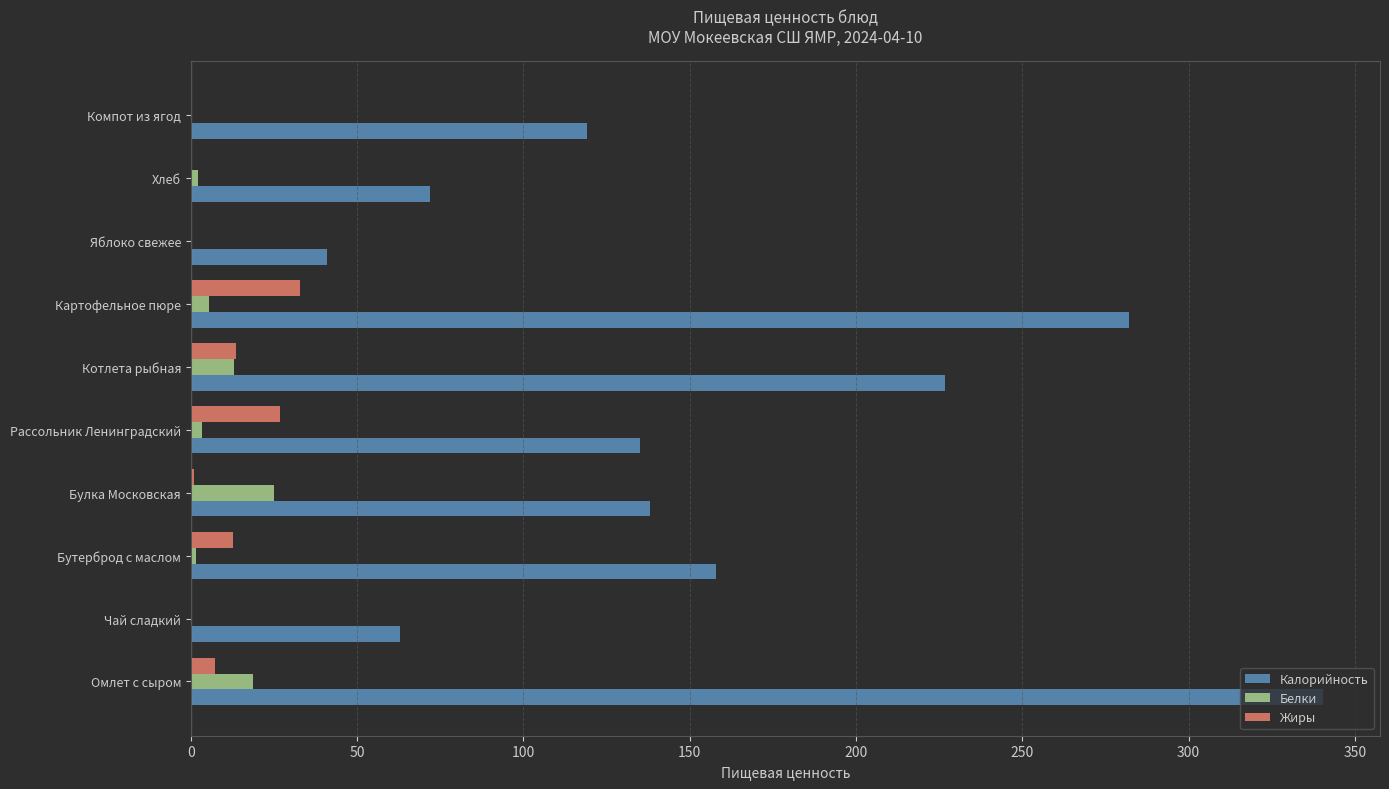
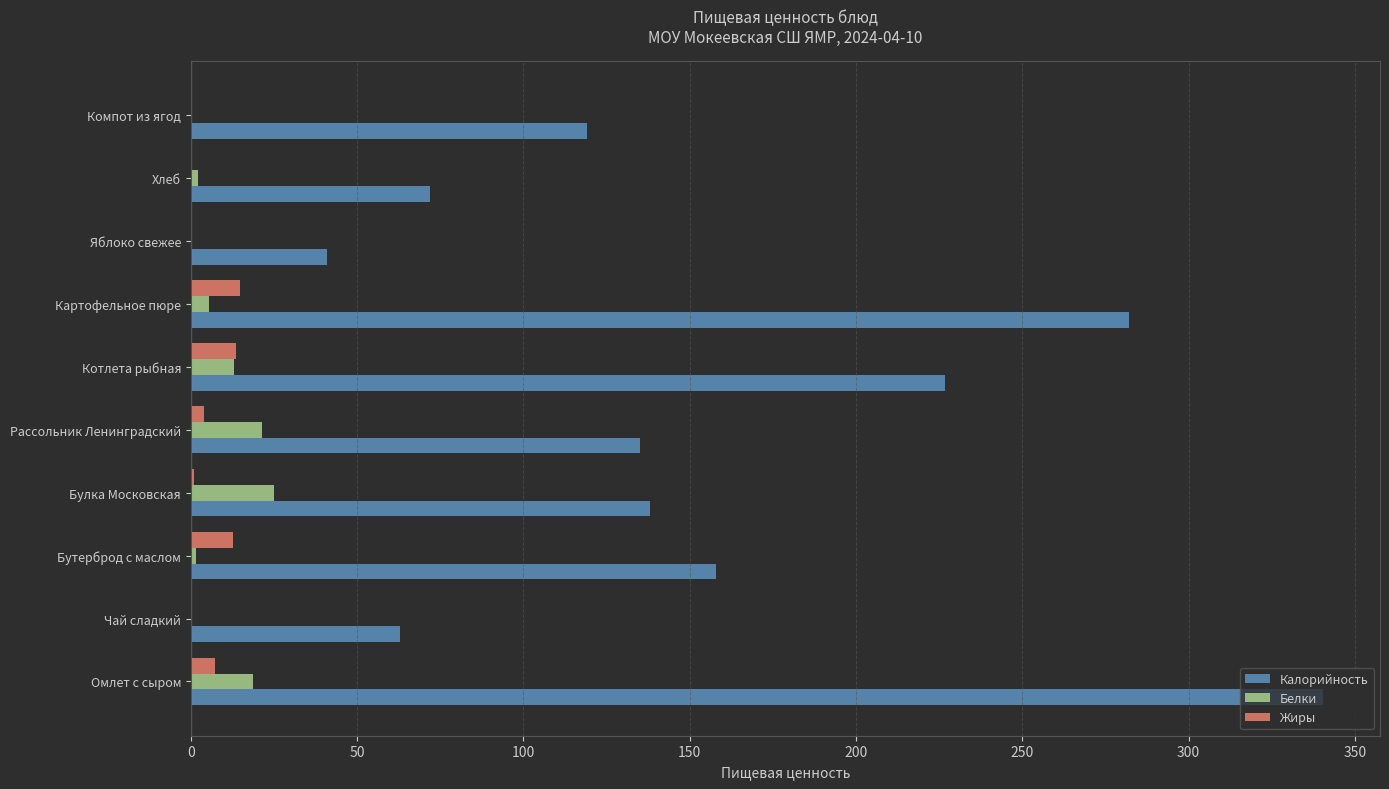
Жиры, Картофельное пюре: 33 -> 15
Жиры, Рассольник Ленинградский: 27 -> 4
Белки, Рассольник Ленинградский: 3 -> 21
